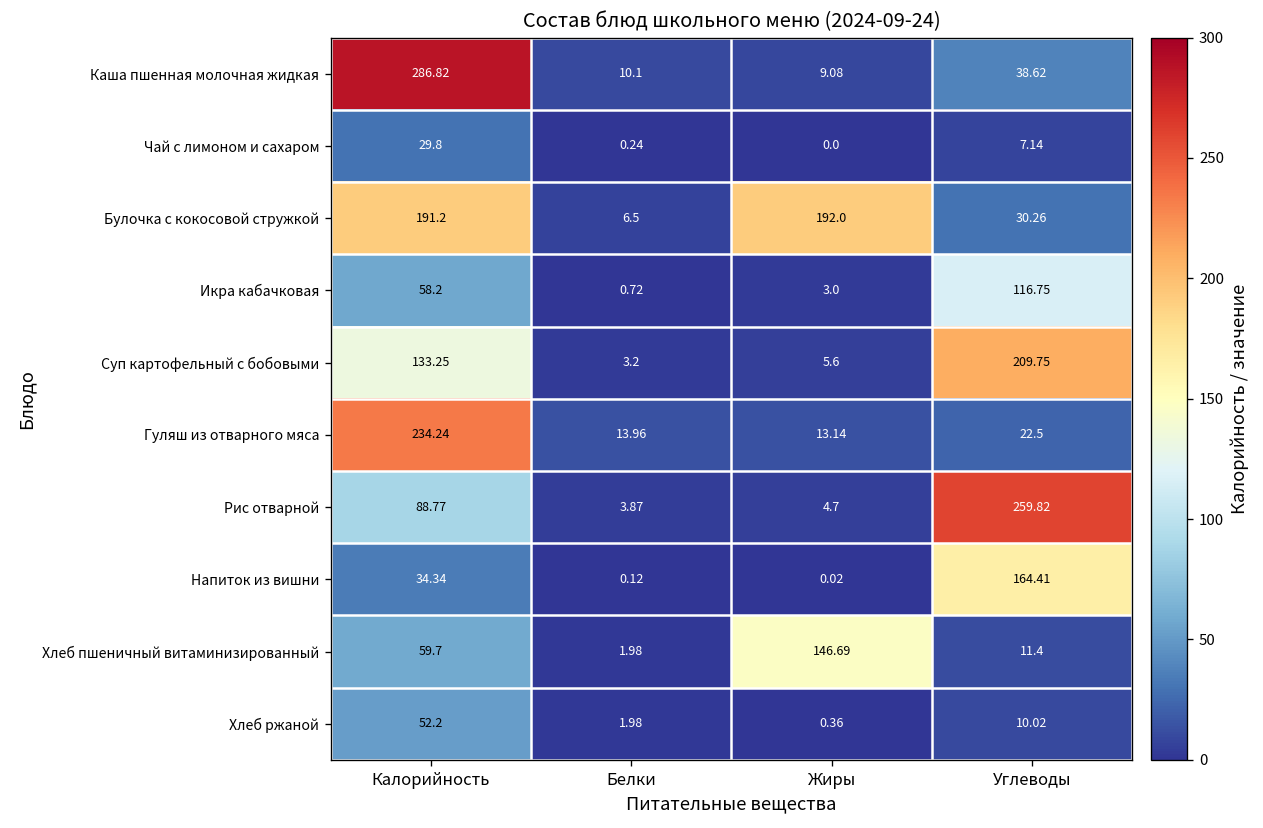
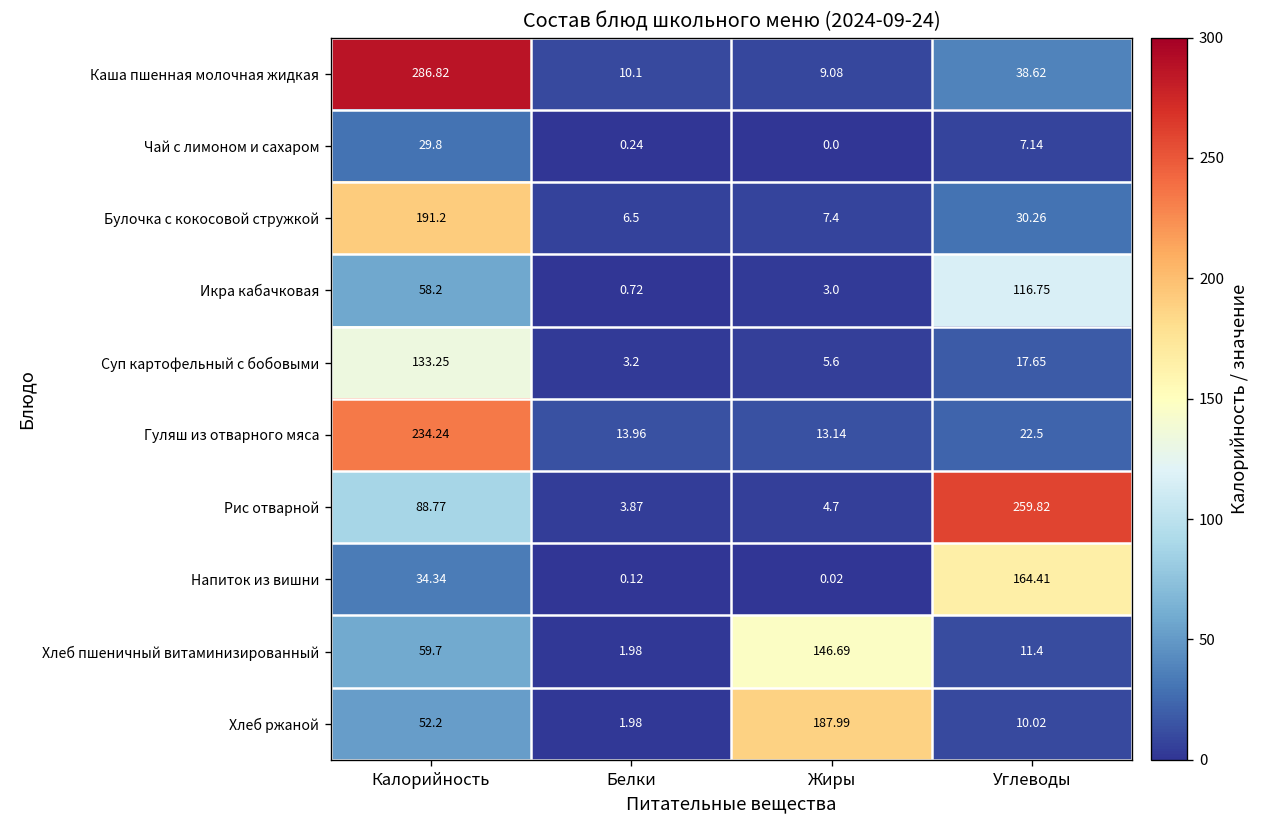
Булочка с кокосовой стружкой, Жиры: 192.0 -> 7.4
Суп картофельный с бобовыми, Углеводы: 209.75 -> 17.65
Хлеб ржаной, Жиры: 0.36 -> 187.99
